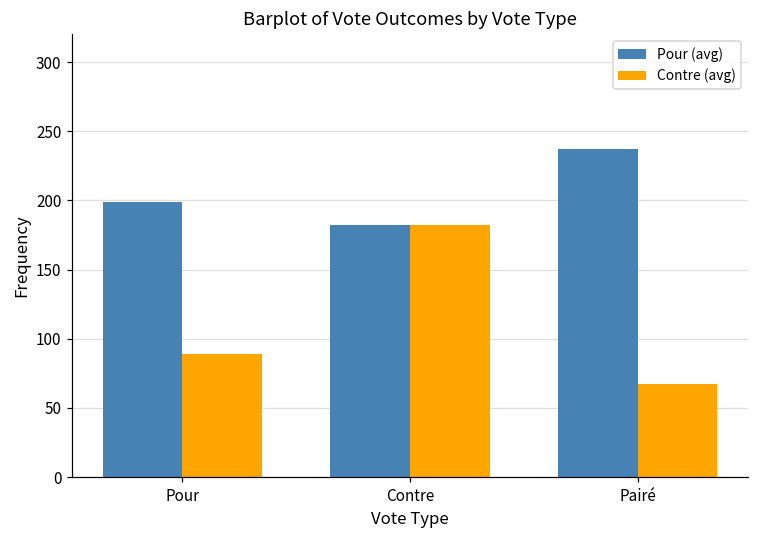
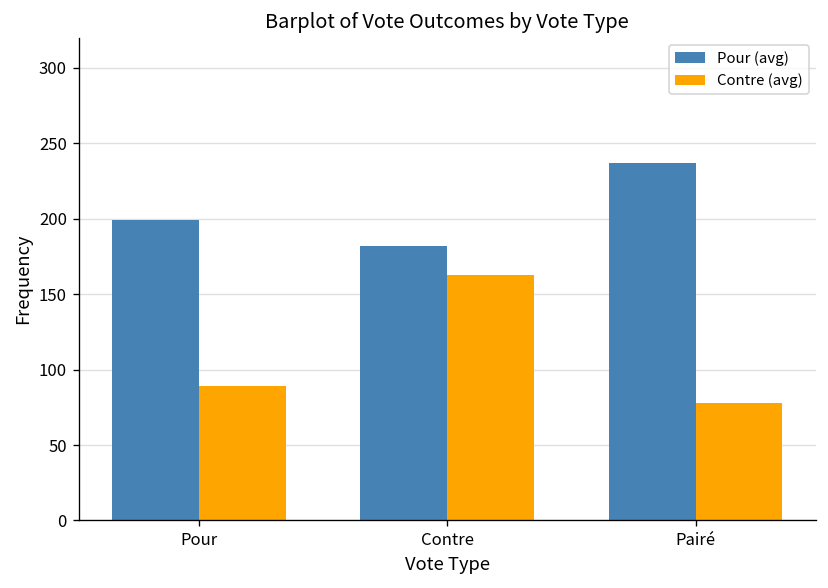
Contre (avg), Contre: 182 -> 163
Contre (avg), Pairé: 67 -> 78
